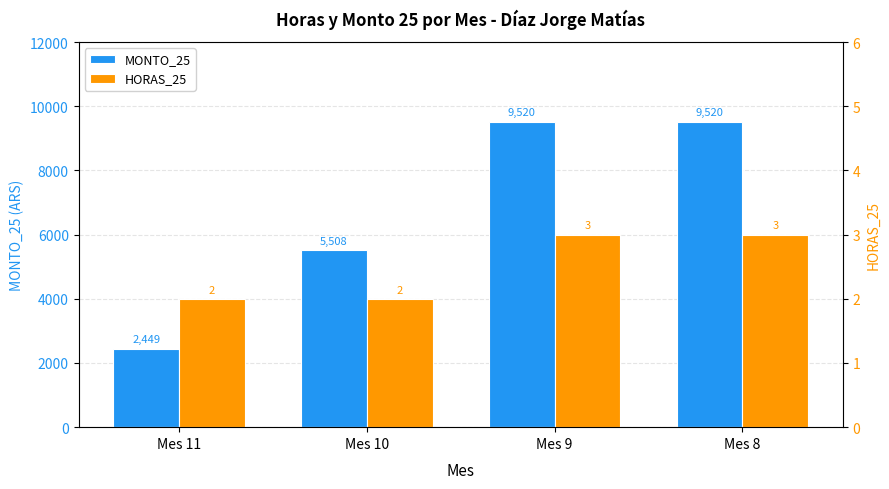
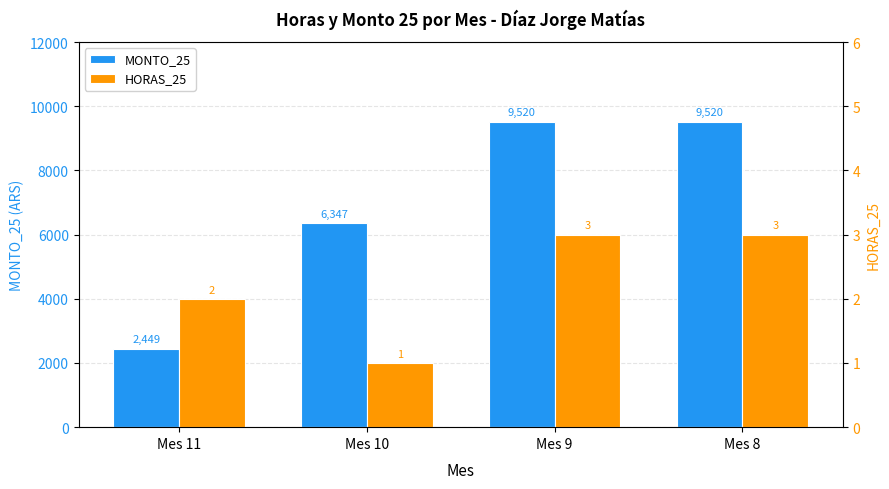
MONTO_25, Mes 10: 5,508 -> 6,347
HORAS_25, Mes 10: 2 -> 1
